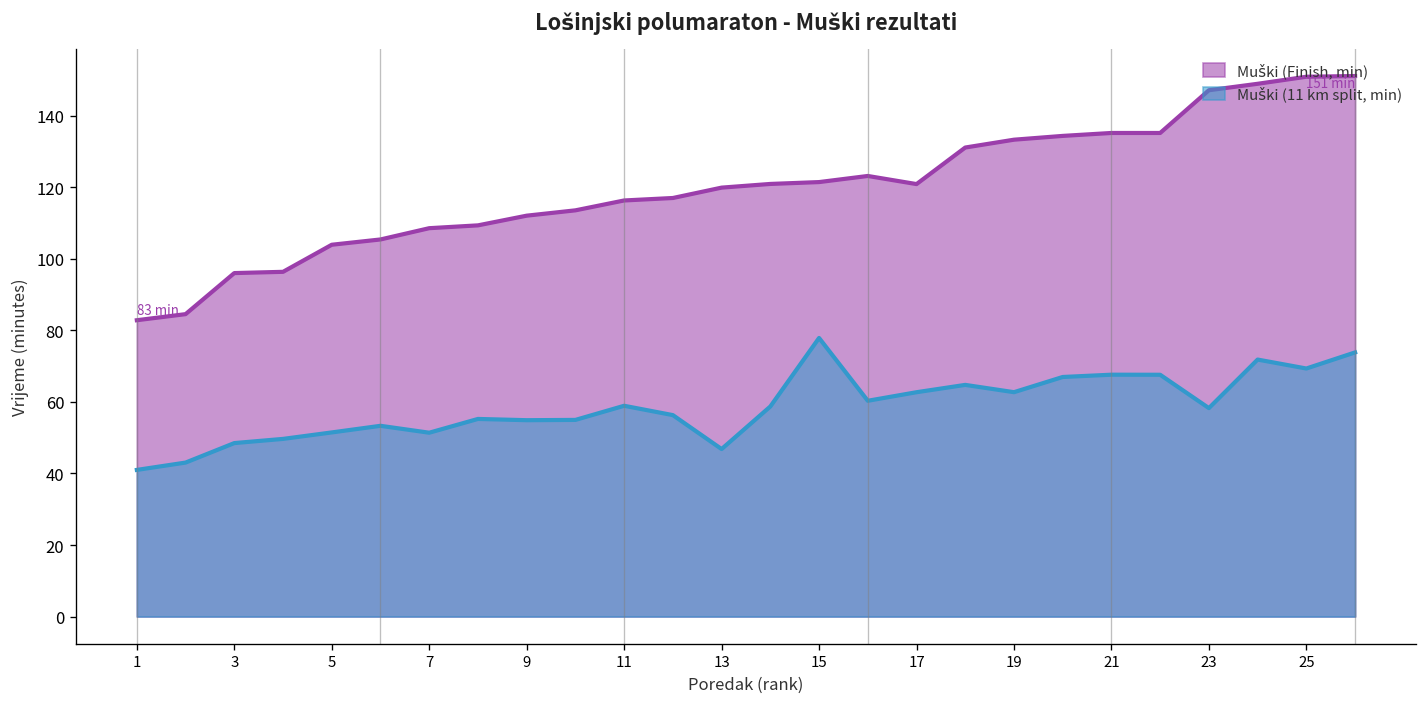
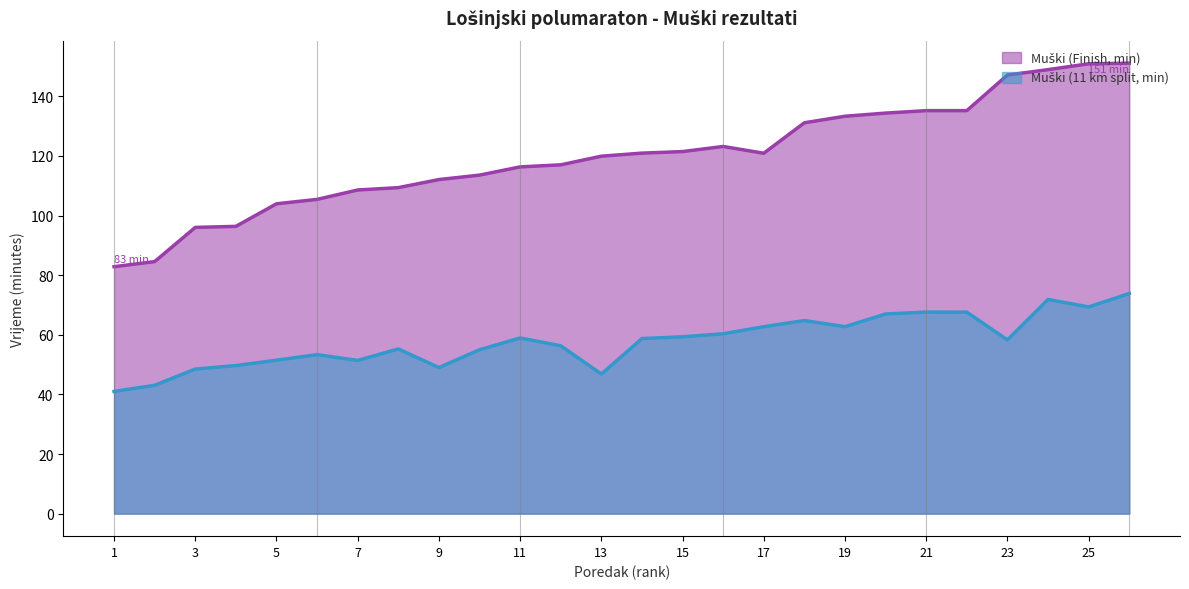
Muški (11 km split, min), 9: 55 -> 49
Muški (11 km split, min), 15: 78 -> 59
